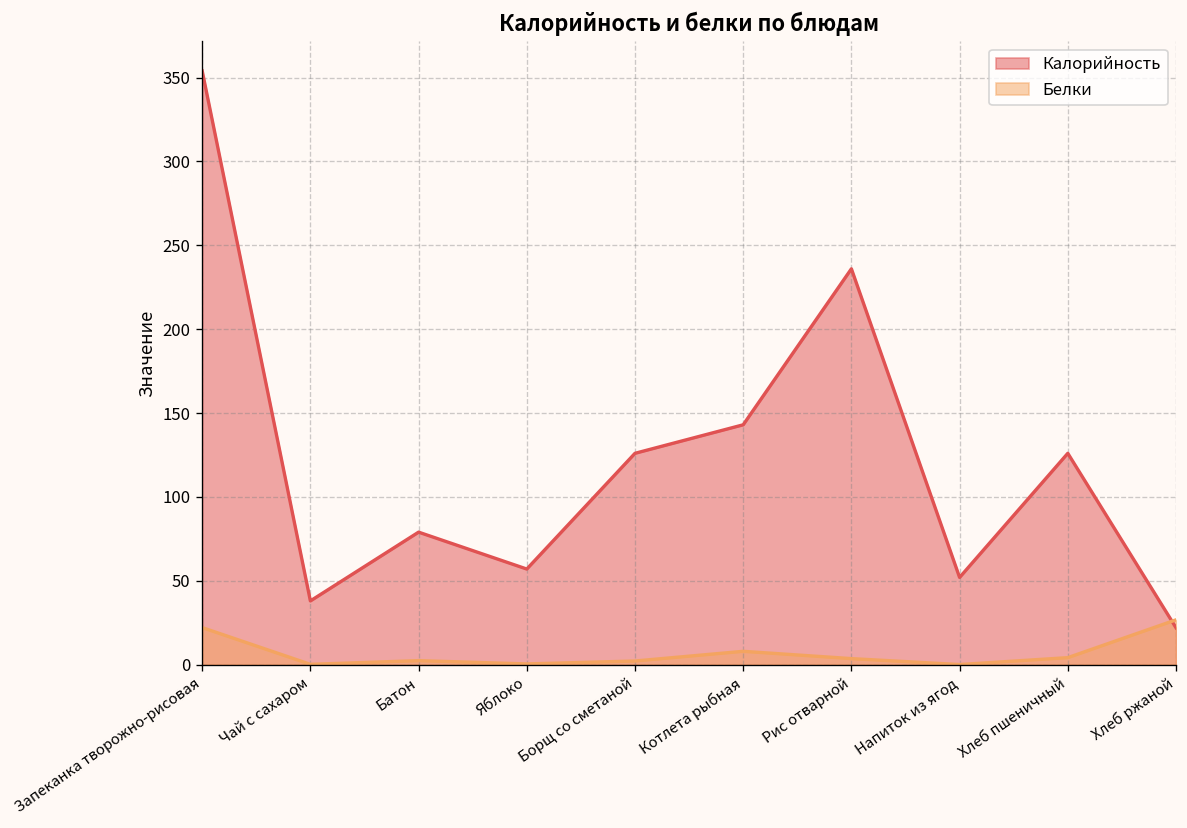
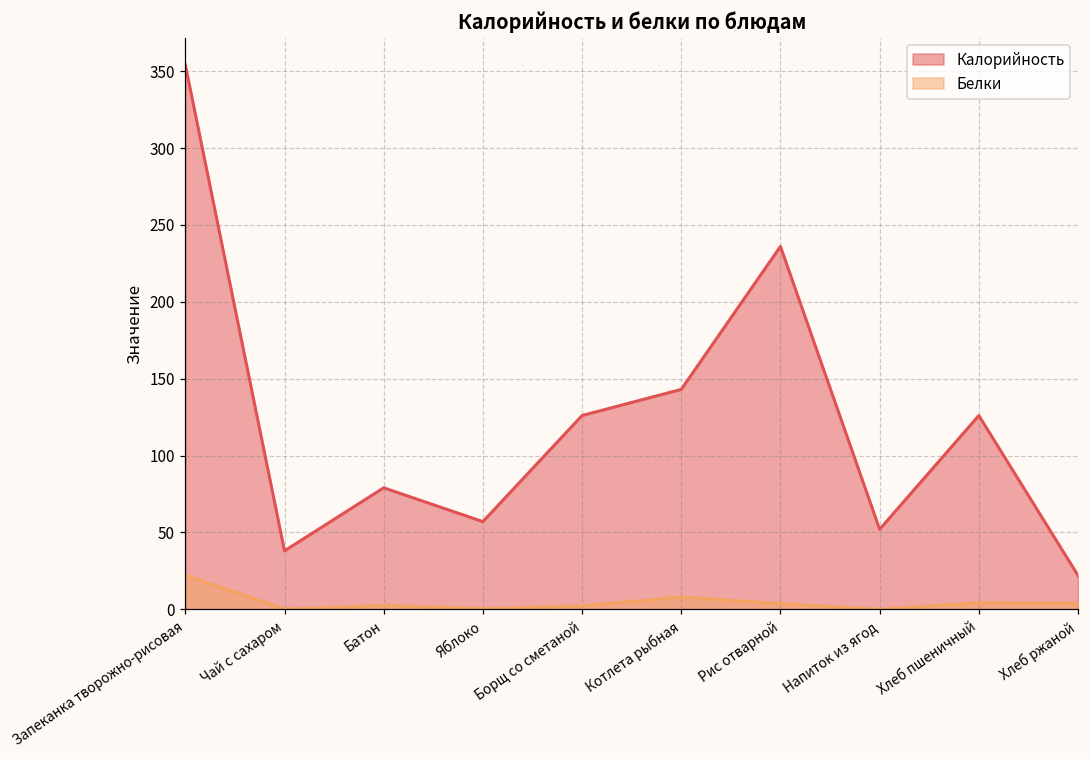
Белки, Хлеб ржаной: 27 -> 4
